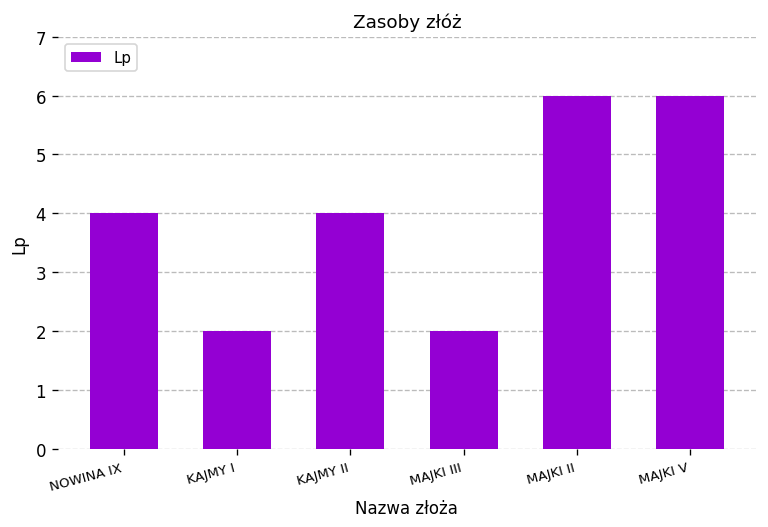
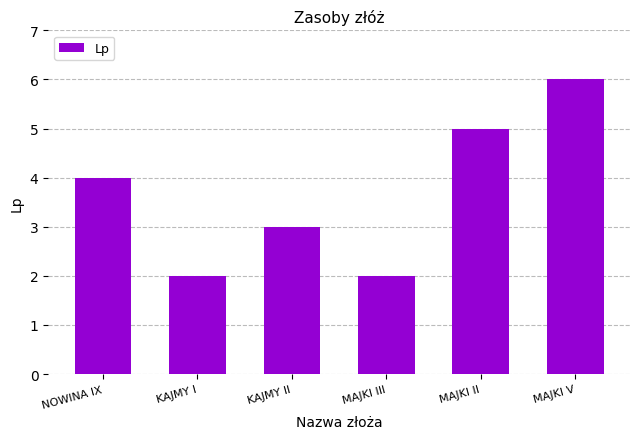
KAJMY II: 4 -> 3
MAJKI II: 6 -> 5
